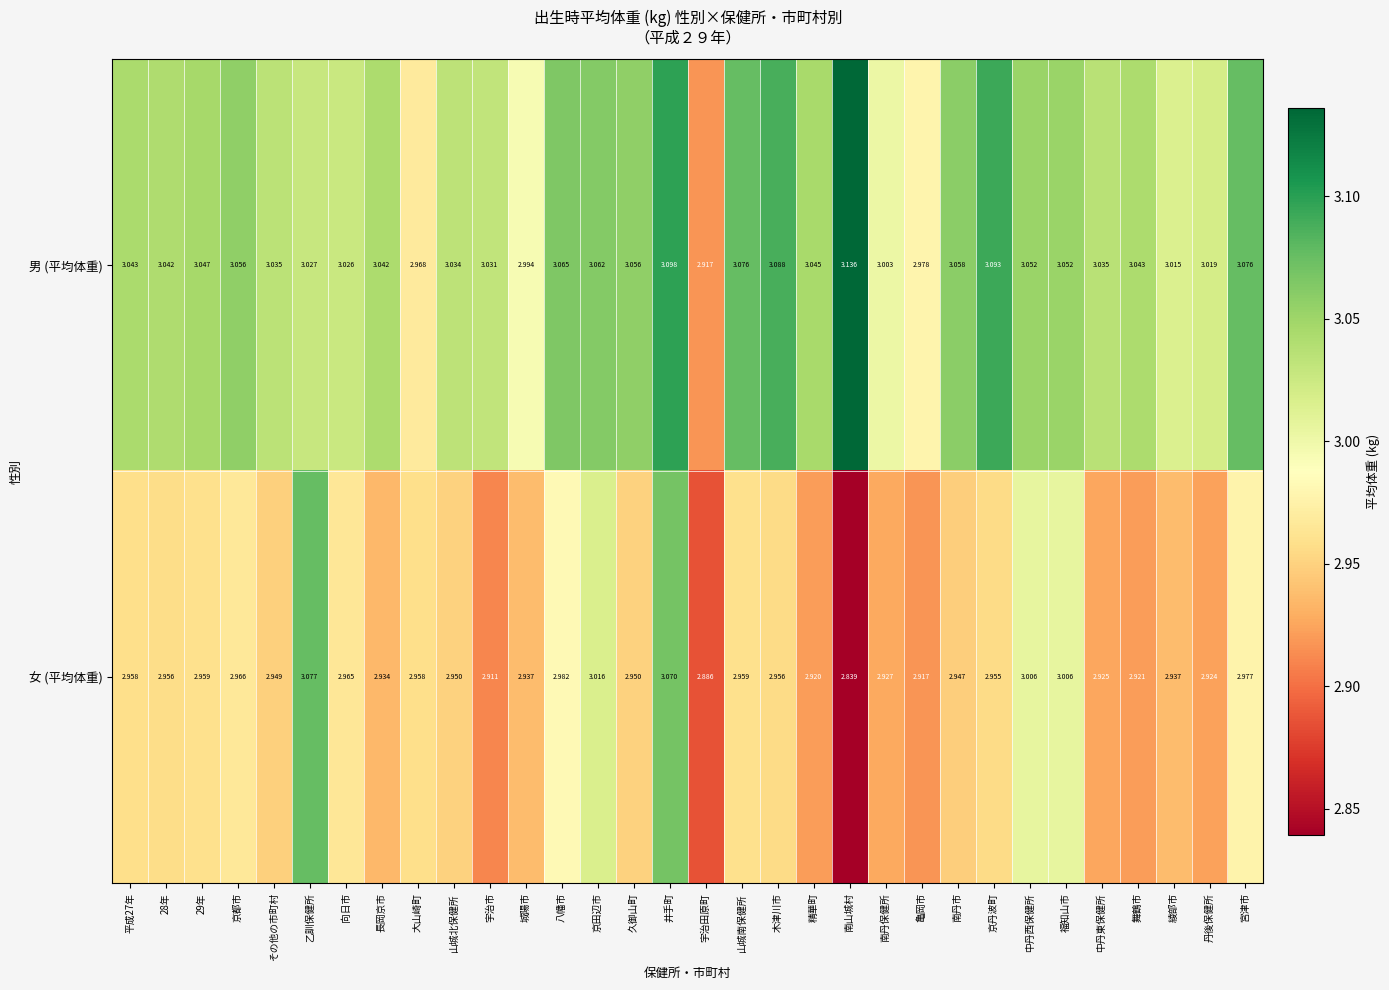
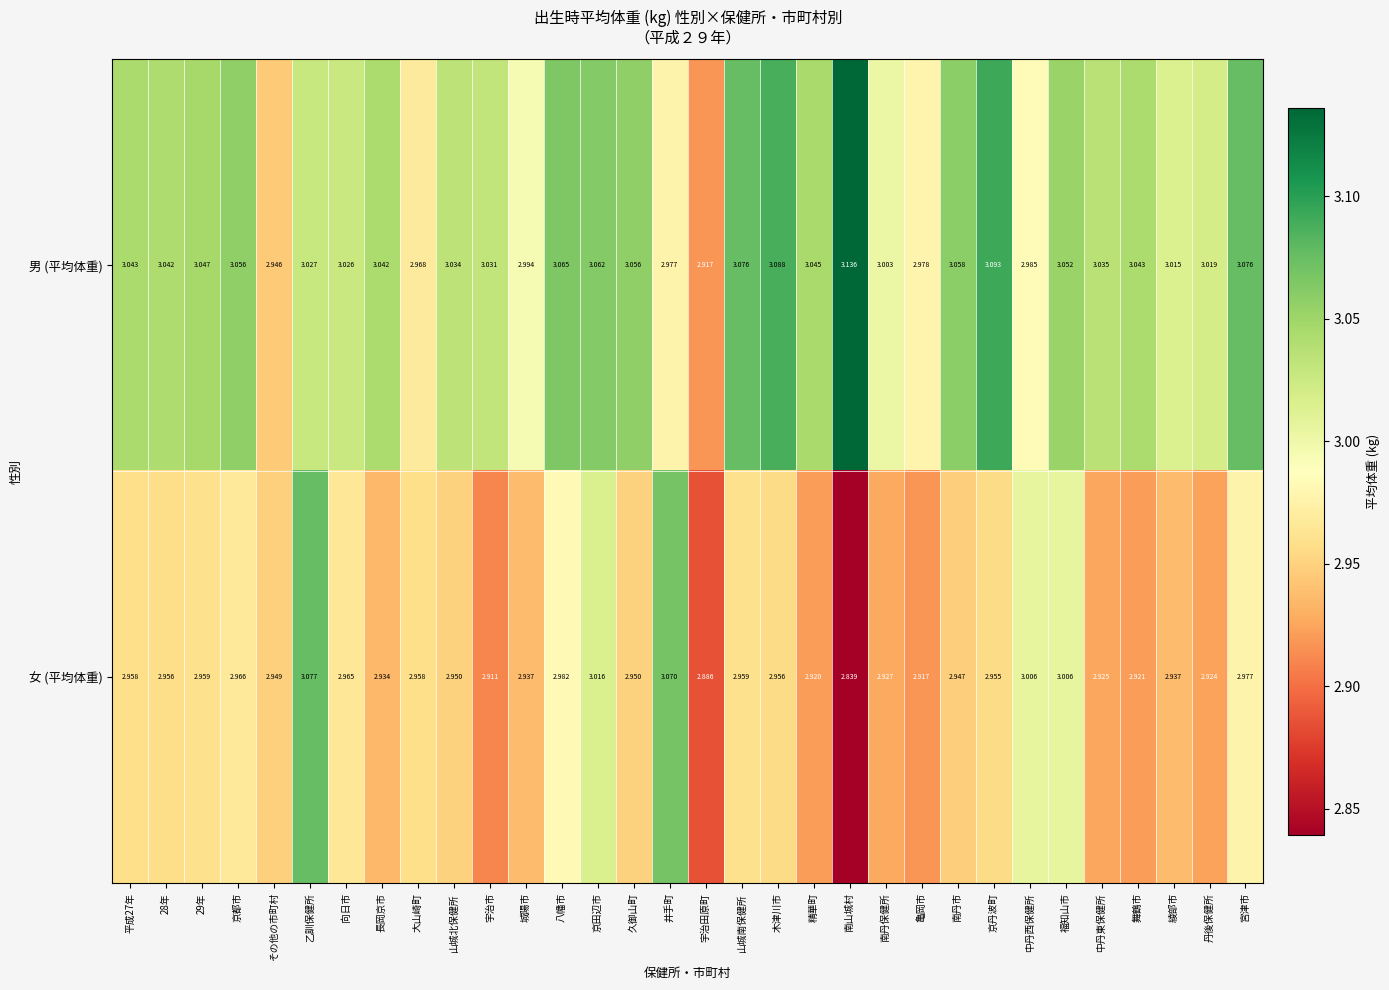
男 (平均体重), その他の市町村: 3.035 -> 2.946
男 (平均体重), 井手町: 3.098 -> 2.977
男 (平均体重), 中丹西保健所: 3.052 -> 2.985
